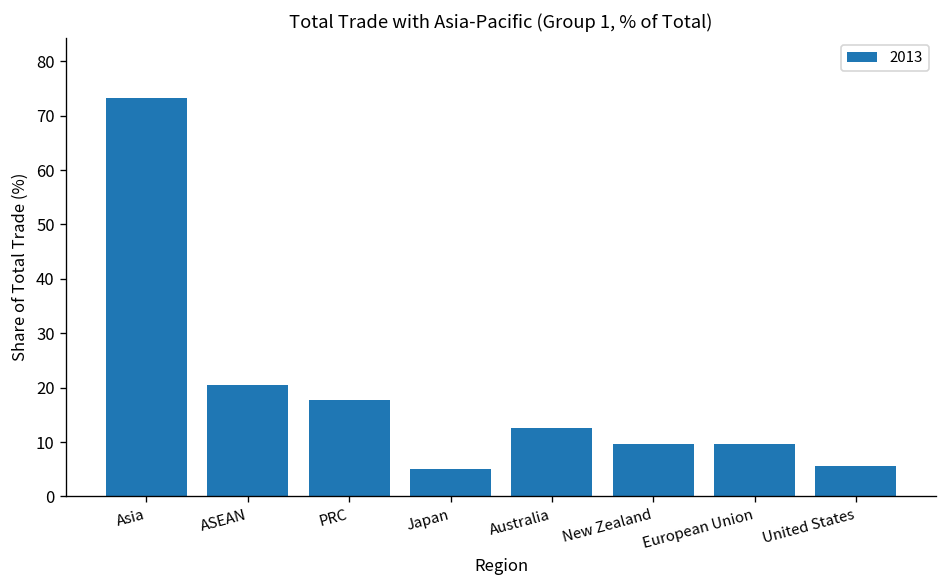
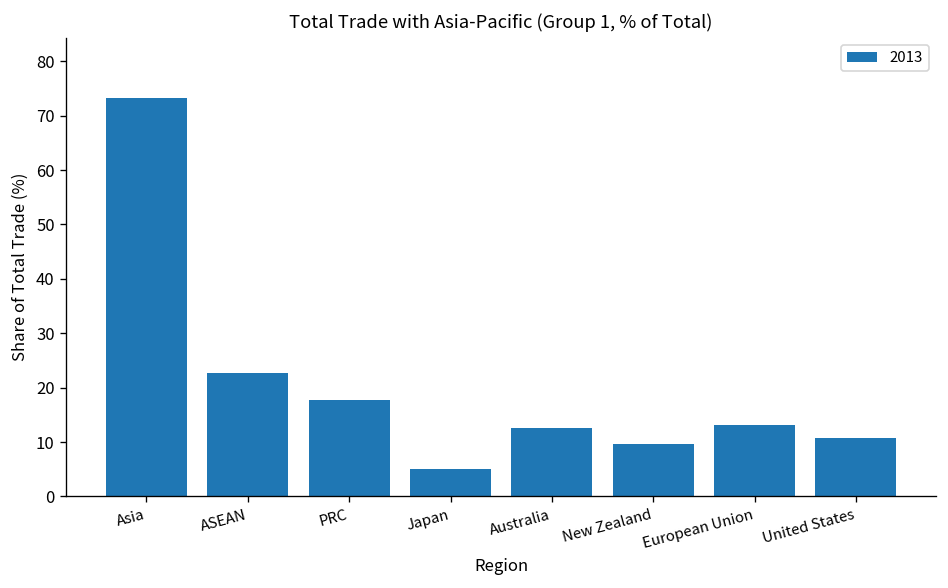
ASEAN: 21 -> 23
European Union: 10 -> 13
United States: 6 -> 11
